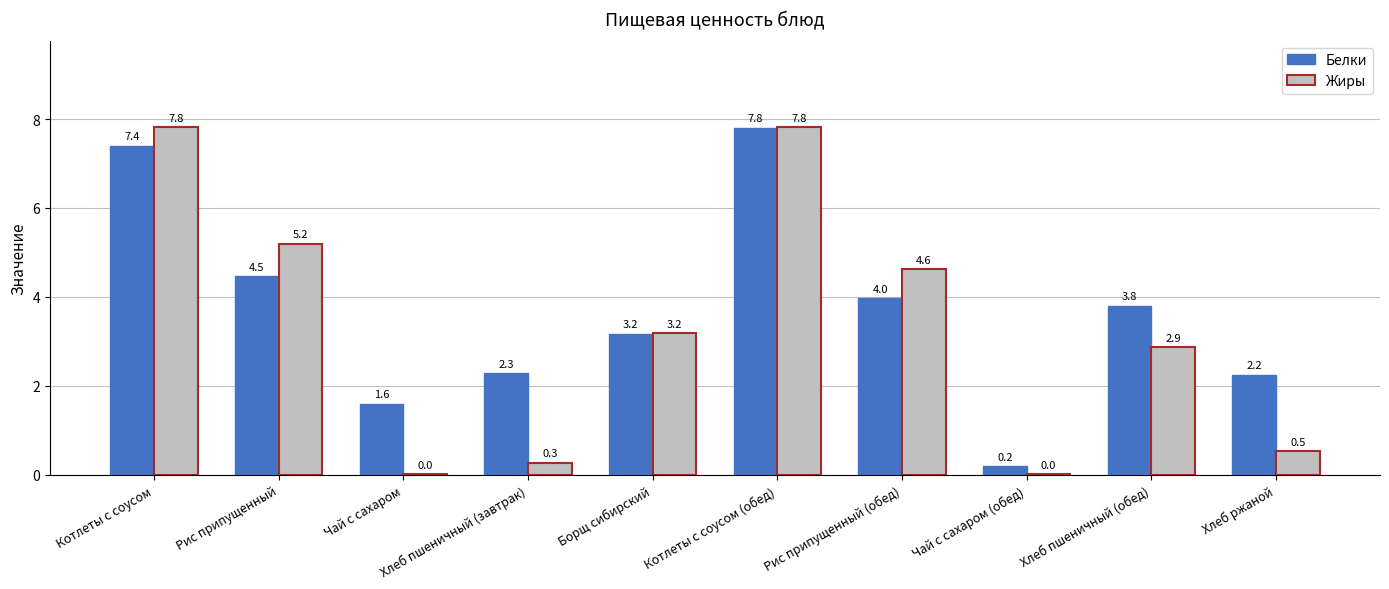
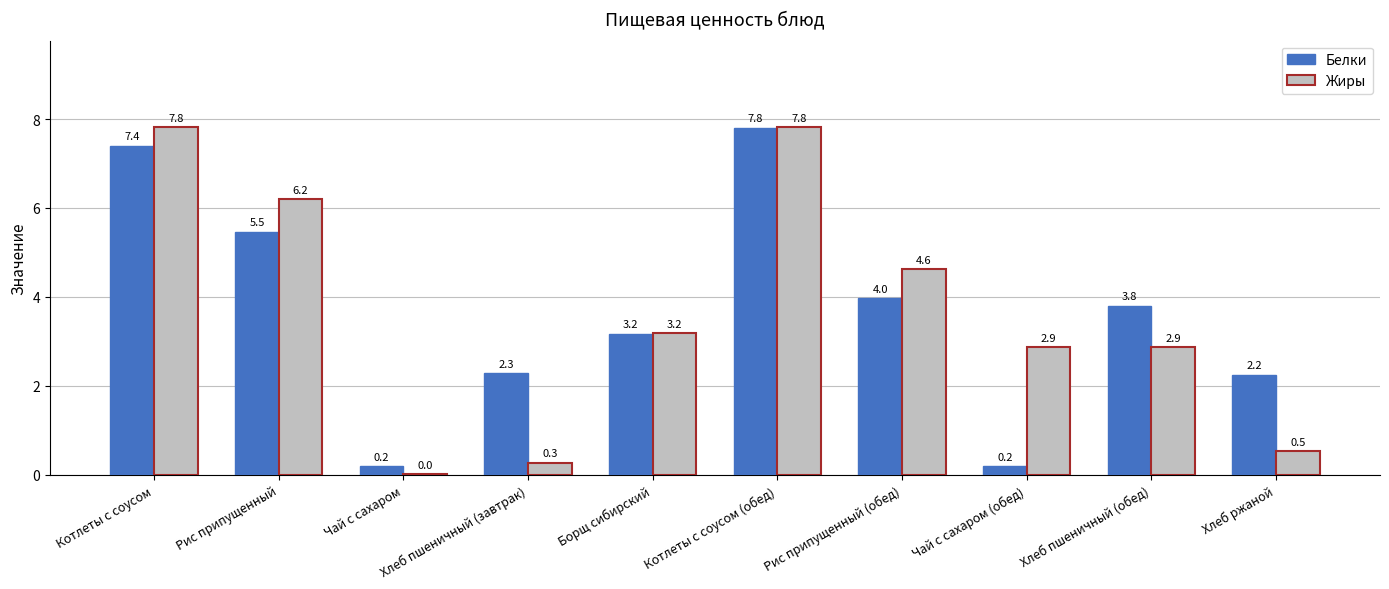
Белки, Рис припущенный: 4.5 -> 5.5
Жиры, Рис припущенный: 5.2 -> 6.2
Белки, Чай с сахаром: 1.6 -> 0.2
Жиры, Чай с сахаром (обед): 0.0 -> 2.9
